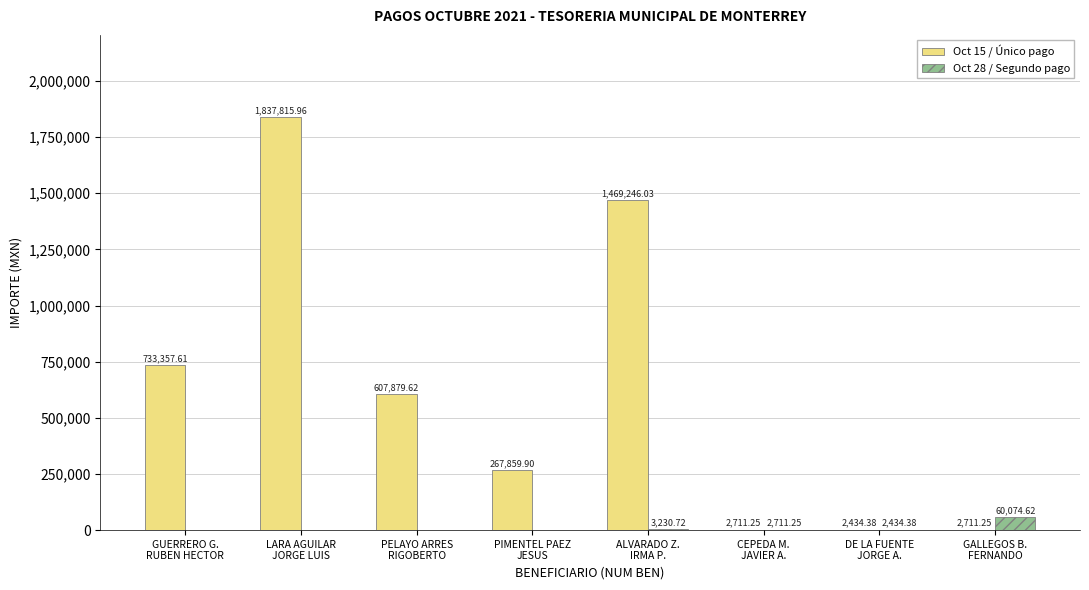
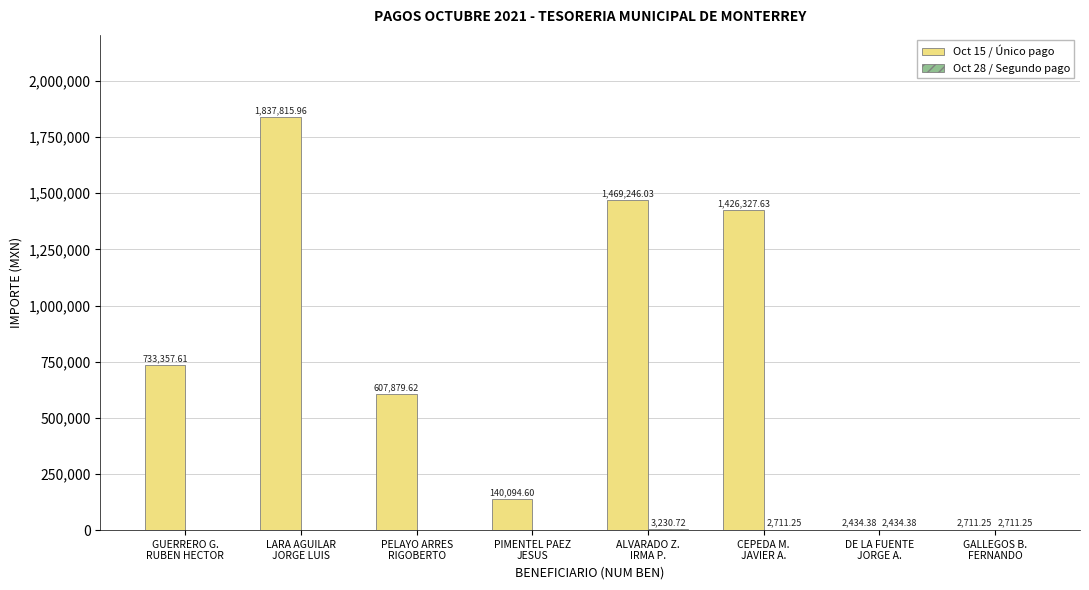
Oct 15 / Único pago, PIMENTEL PAEZ JESUS: 267,859.90 -> 140,094.60
Oct 15 / Único pago, CEPEDA M. JAVIER A.: 2,711.25 -> 1,426,327.63
Oct 28 / Segundo pago, GALLEGOS B. FERNANDO: 60,074.62 -> 2,711.25
